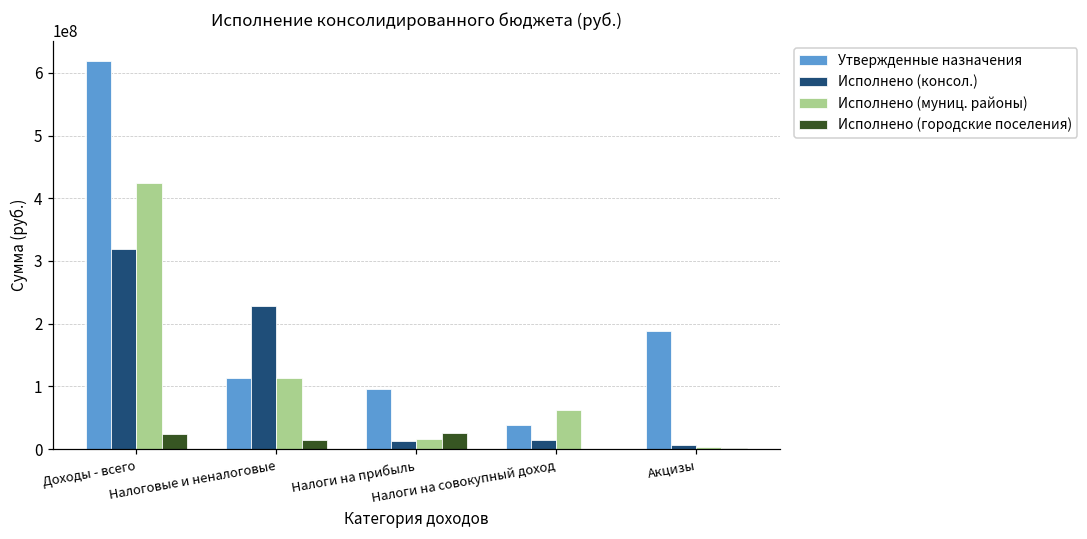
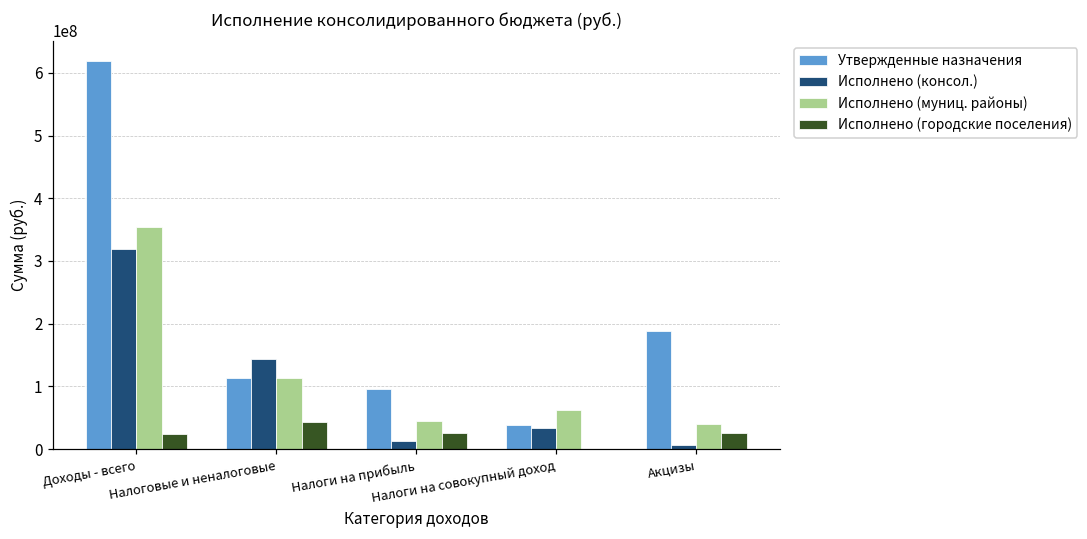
Исполнено (муниц. районы), Доходы - всего: 420000000 -> 350000000
Исполнено (консол.), Налоговые и неналоговые: 230000000 -> 140000000
Исполнено (городские поселения), Налоговые и неналоговые: 10000000 -> 40000000
Исполнено (муниц. районы), Налоги на прибыль: 20000000 -> 50000000
Исполнено (консол.), Налоги на совокупный доход: 10000000 -> 30000000
Исполнено (муниц. районы), Акцизы: 0 -> 40000000
Исполнено (городские поселения), Акцизы: 0 -> 30000000
